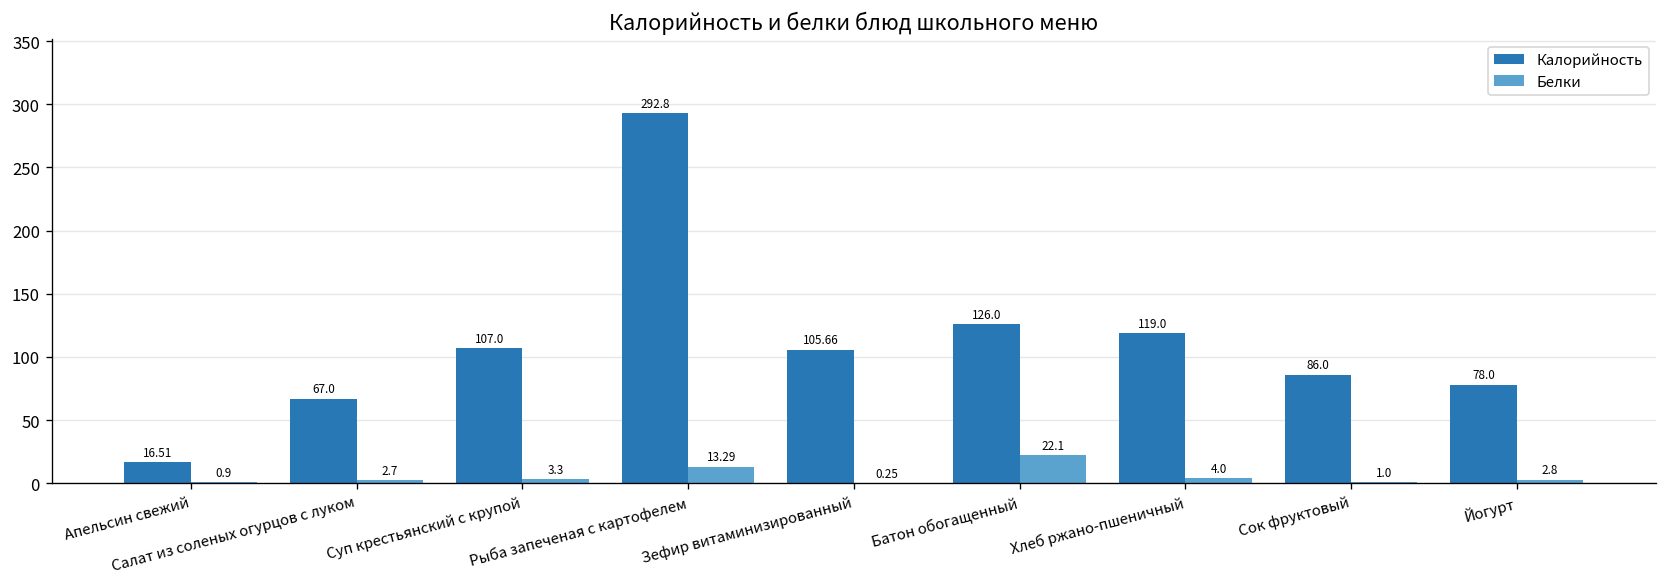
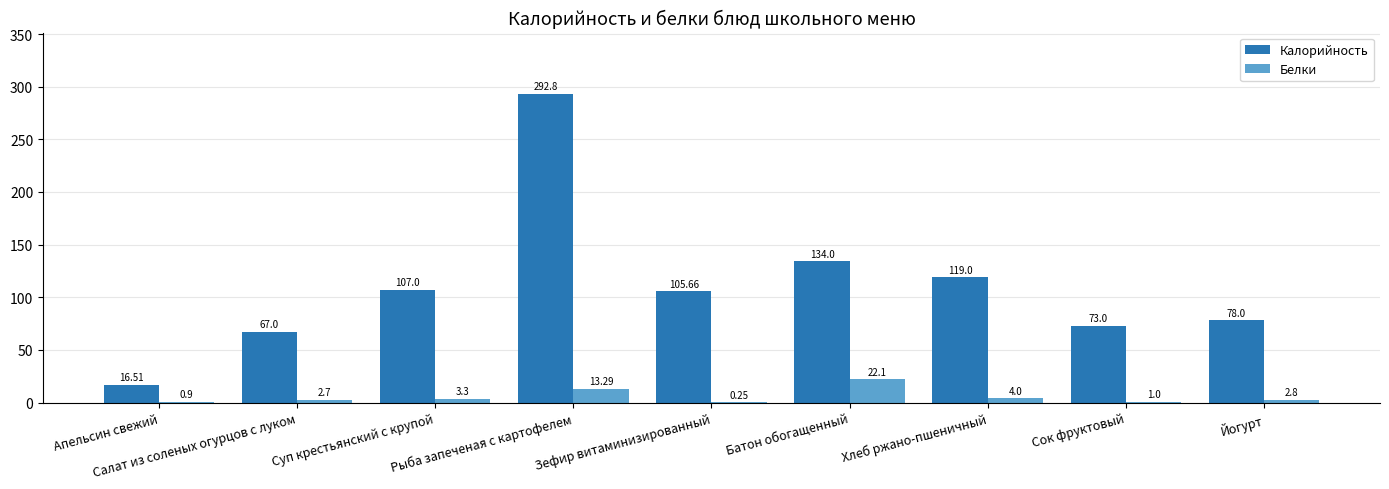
Калорийность, Батон обогащенный: 126.0 -> 134.0
Калорийность, Сок фруктовый: 86.0 -> 73.0
